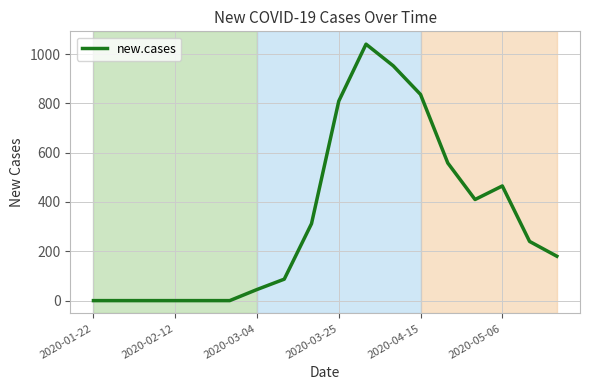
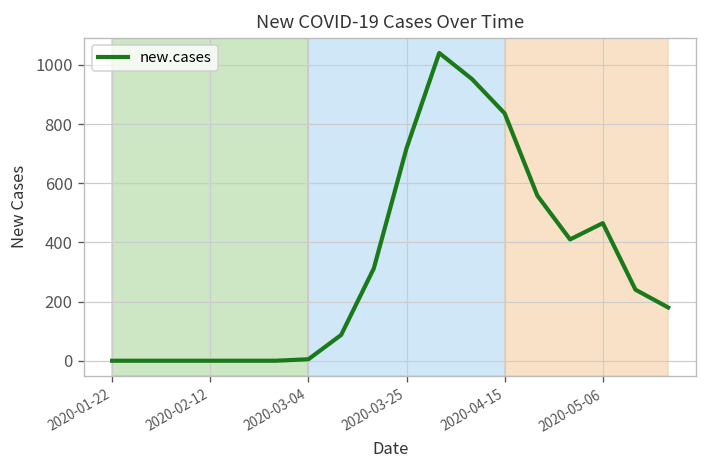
2020-03-04: 50 -> 10
2020-03-25: 810 -> 720
